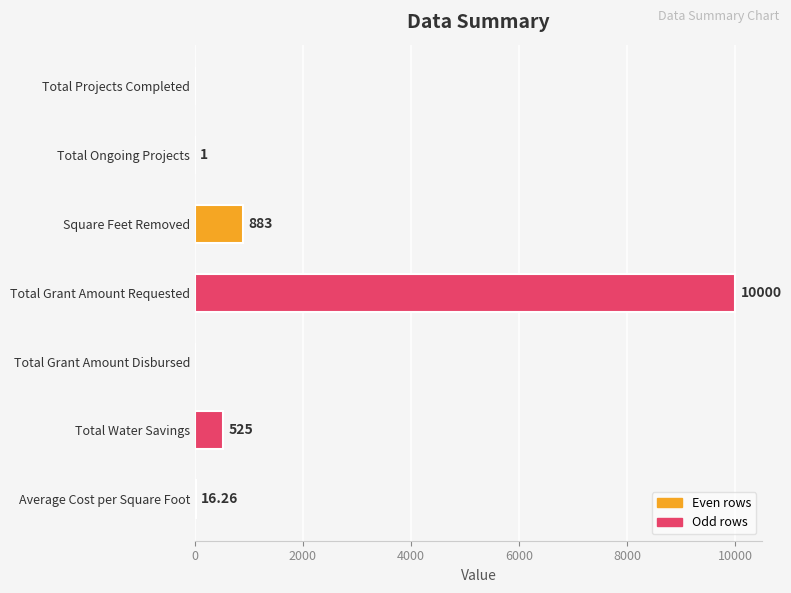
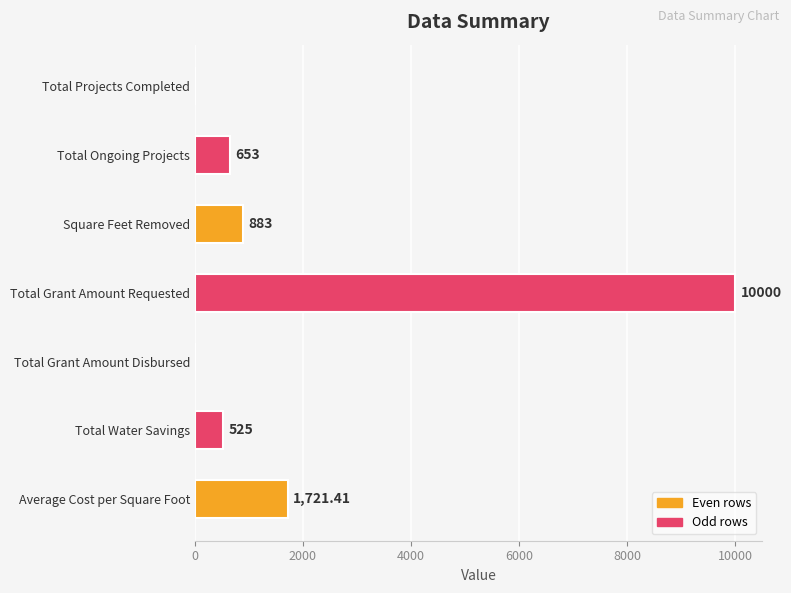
Total Ongoing Projects: 1 -> 653
Average Cost per Square Foot: 16.26 -> 1,721.41
